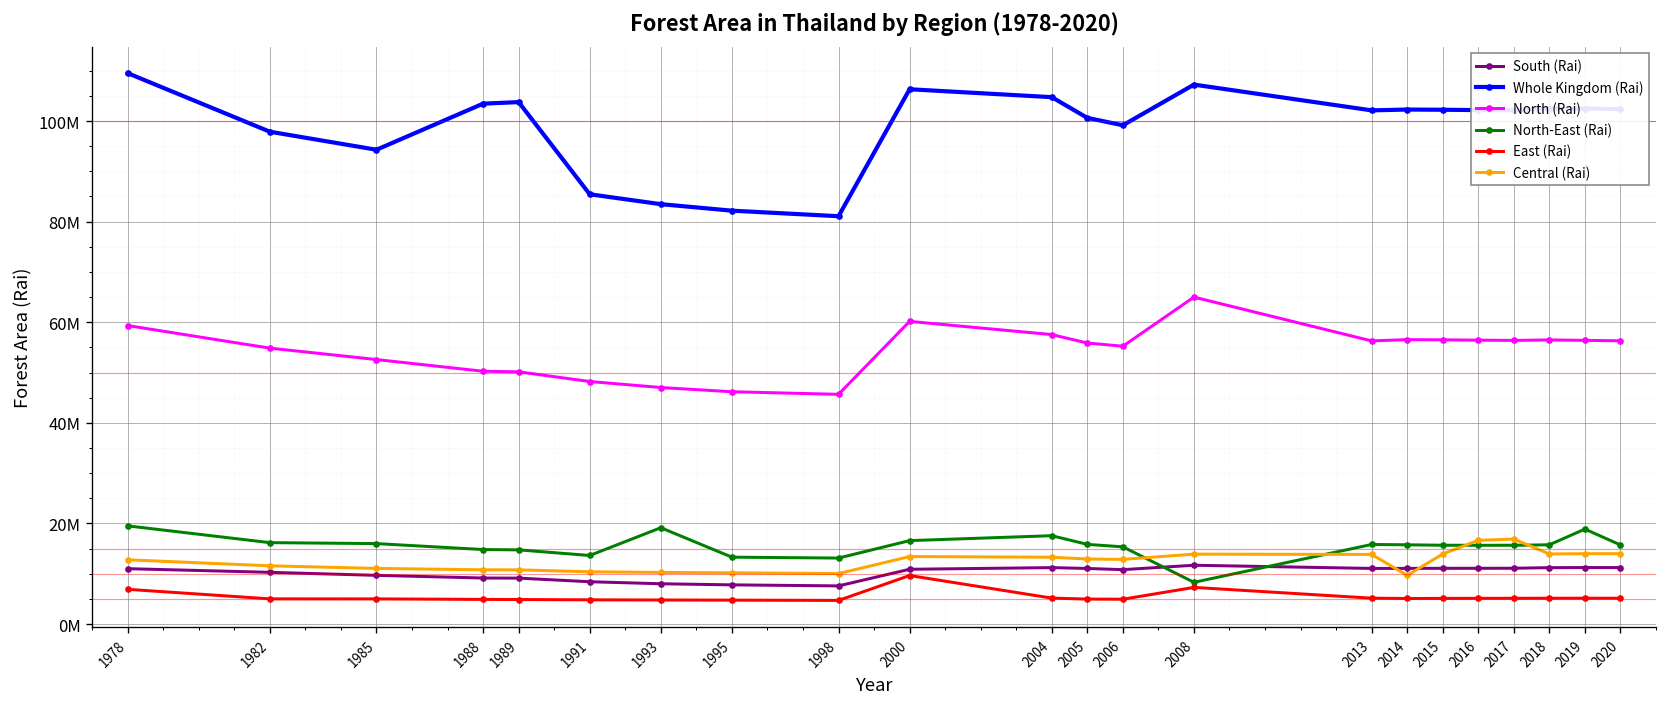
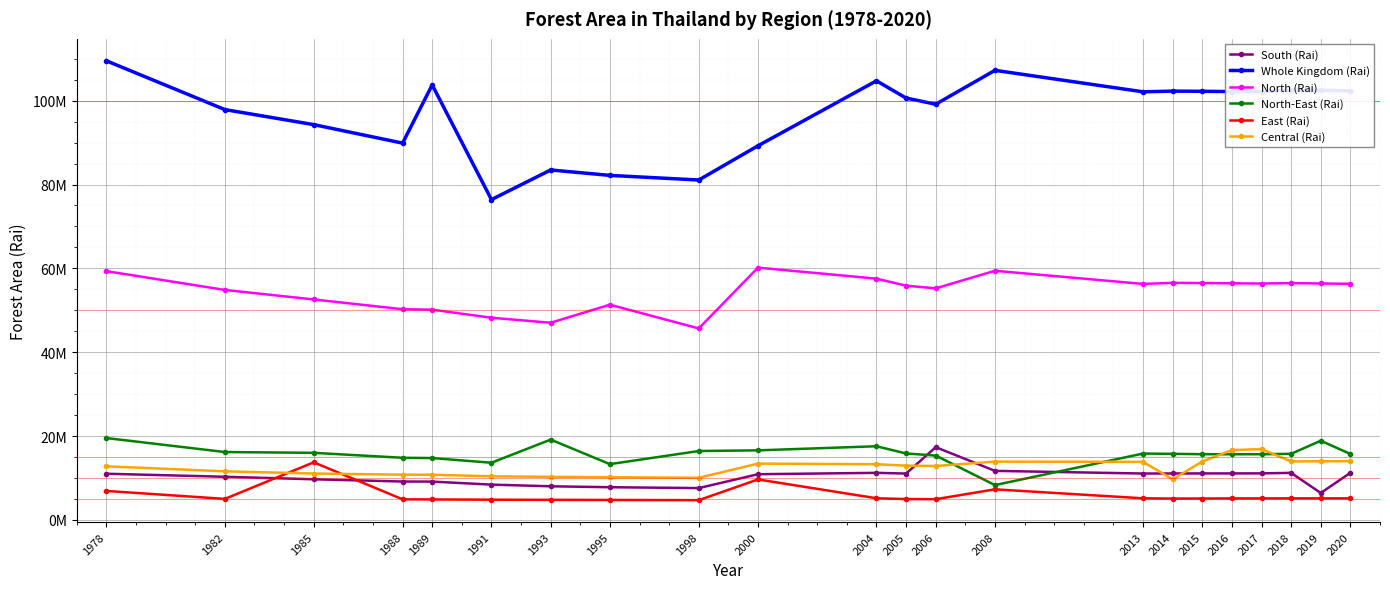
East (Rai), 1985: 5000000 -> 14000000
Whole Kingdom (Rai), 1988: 103000000 -> 90000000
Whole Kingdom (Rai), 1991: 85000000 -> 76000000
North (Rai), 1995: 46000000 -> 51000000
North-East (Rai), 1998: 13000000 -> 16000000
Whole Kingdom (Rai), 2000: 106000000 -> 89000000
South (Rai), 2006: 11000000 -> 17000000
North (Rai), 2008: 65000000 -> 59000000
South (Rai), 2019: 11000000 -> 6000000
